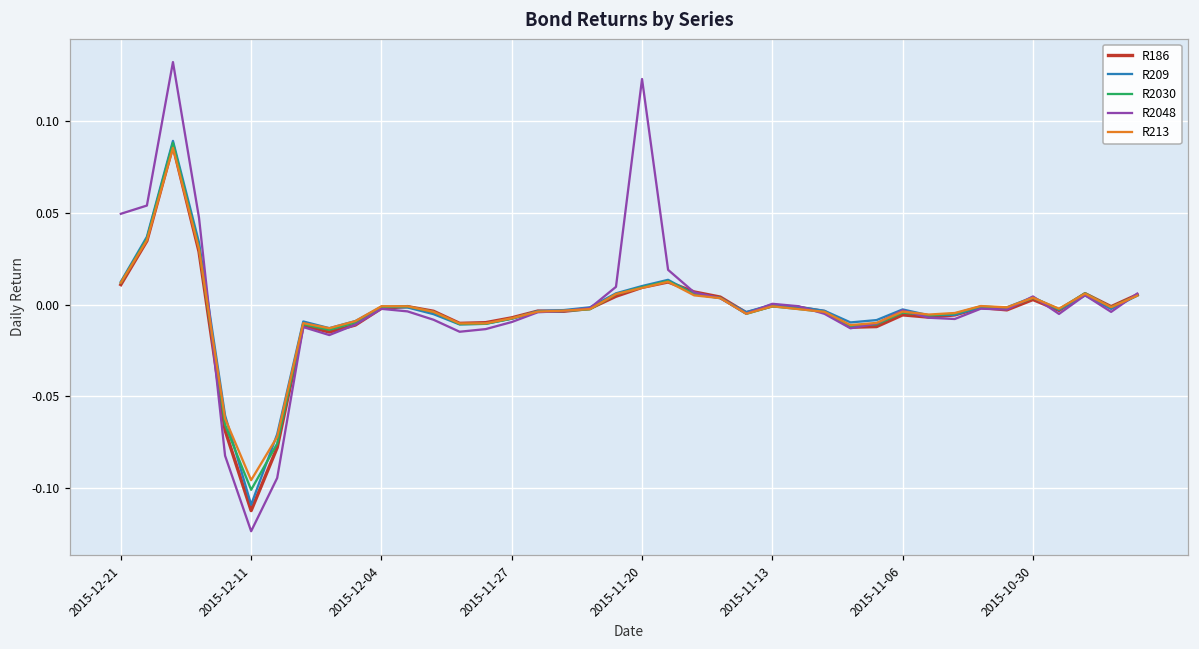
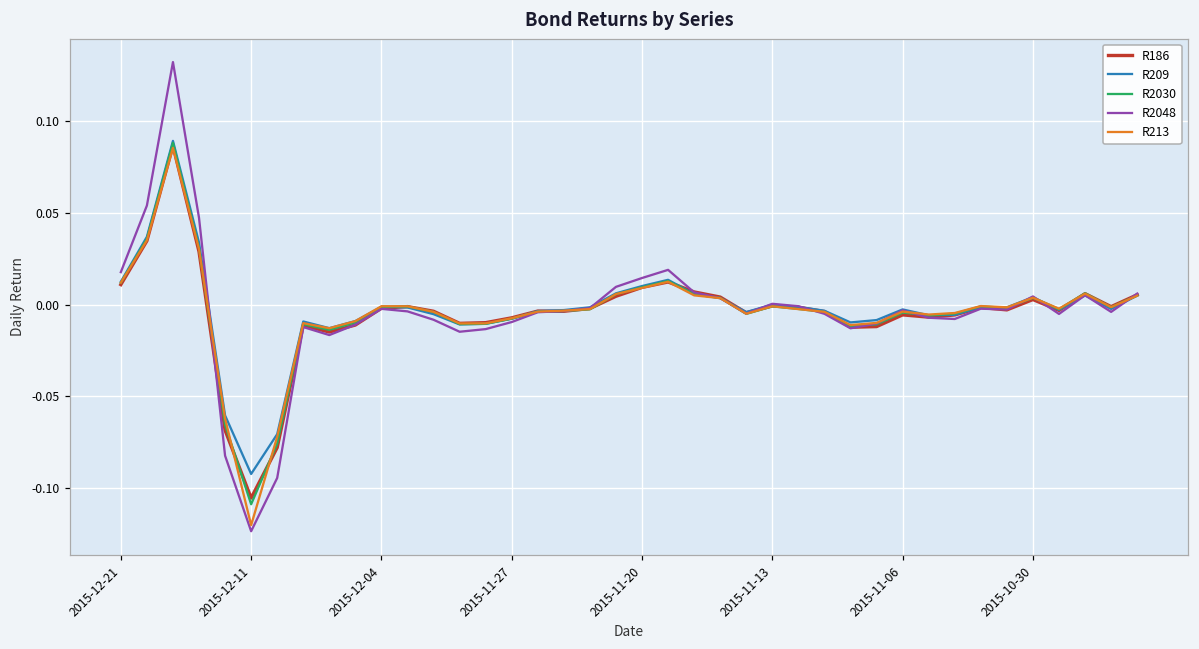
R2048, 2015-12-21: 0.050 -> 0.018
R186, 2015-12-11: -0.112 -> -0.106
R209, 2015-12-11: -0.109 -> -0.092
R2030, 2015-12-11: -0.101 -> -0.109
R213, 2015-12-11: -0.096 -> -0.120
R2048, 2015-11-20: 0.123 -> 0.015
